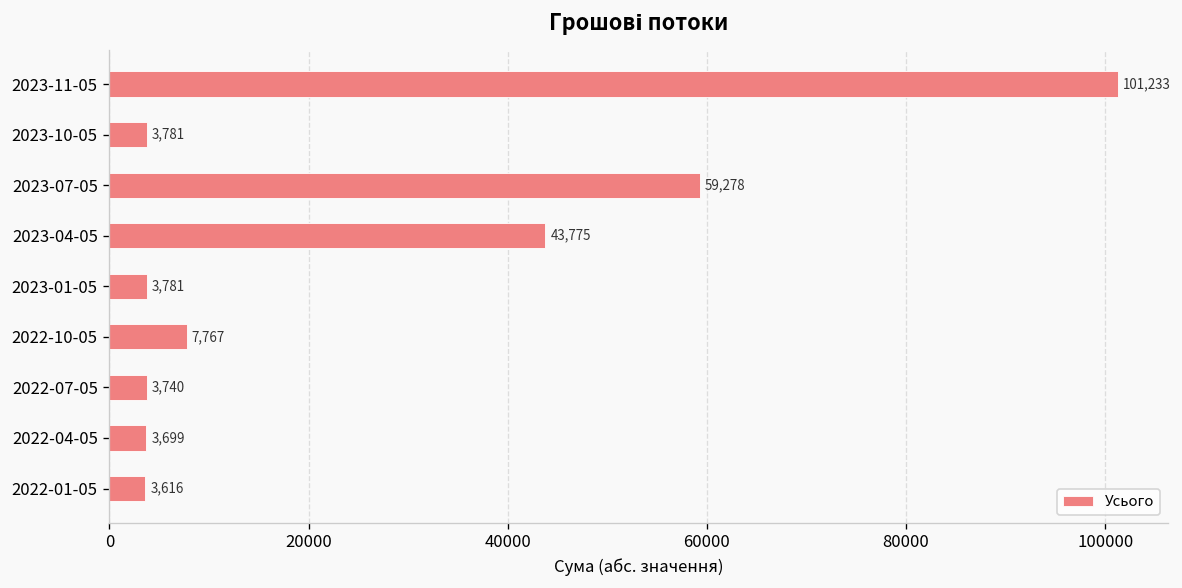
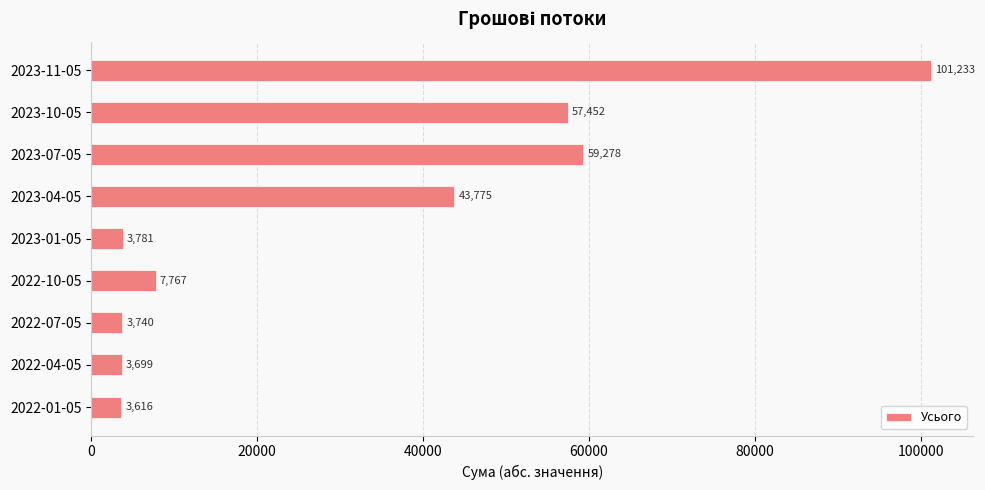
2023-10-05: 3,781 -> 57,452
